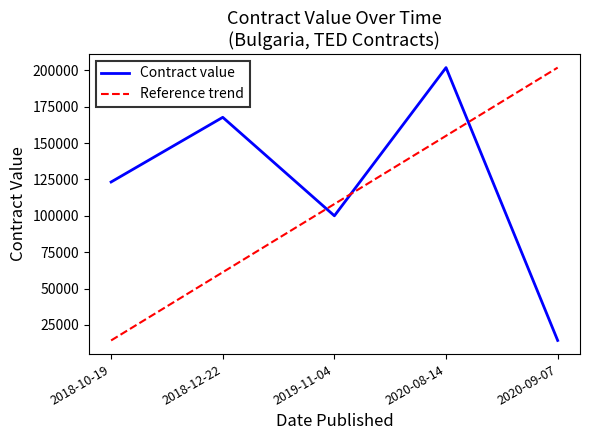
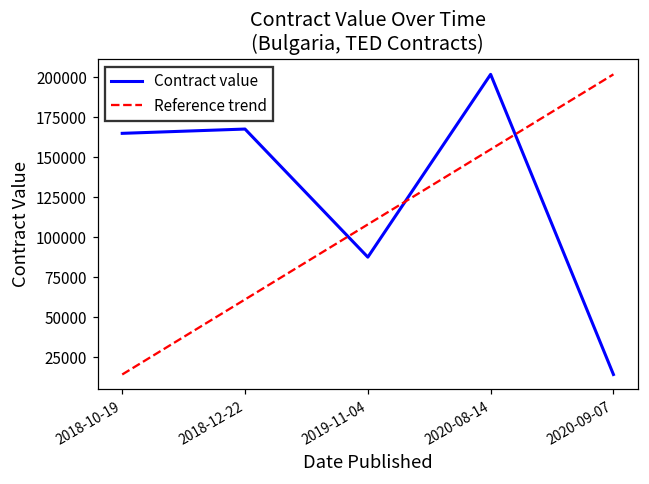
Contract value, 2018-10-19: 123000 -> 165000
Contract value, 2019-11-04: 100000 -> 88000
